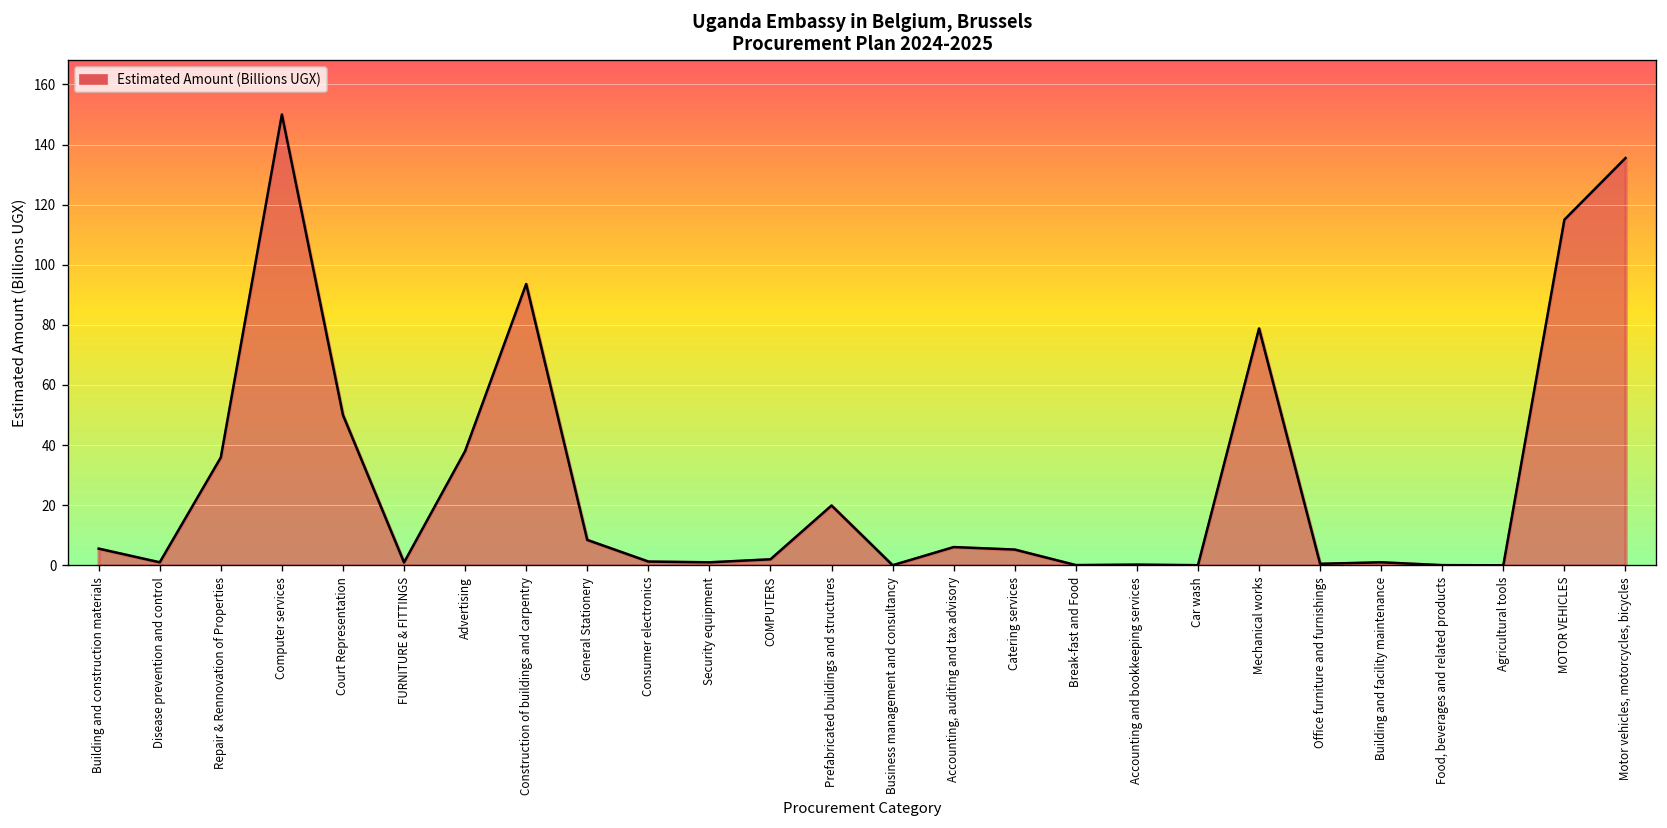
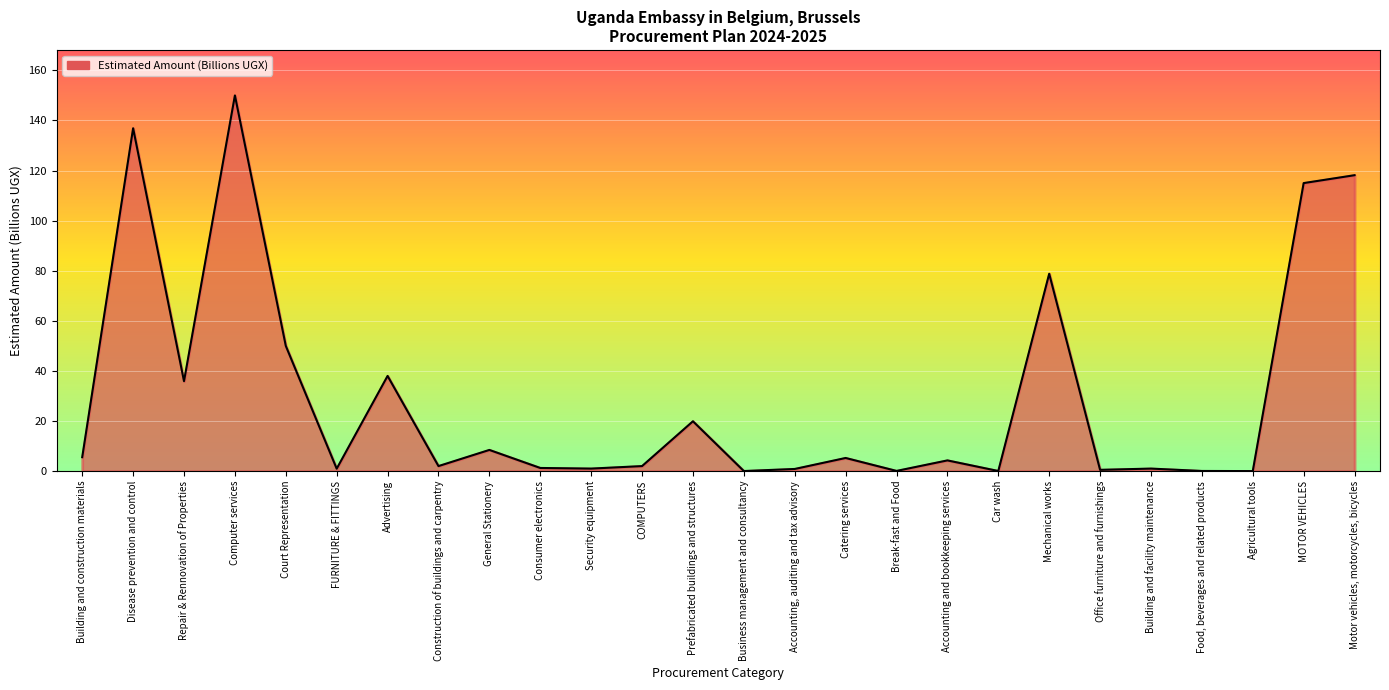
Disease prevention and control: 1 -> 137
Construction of buildings and carpentry: 94 -> 2
Accounting, auditing and tax advisory: 6 -> 1
Accounting and bookkeeping services: 0 -> 4
Motor vehicles, motorcycles, bicycles: 136 -> 118
